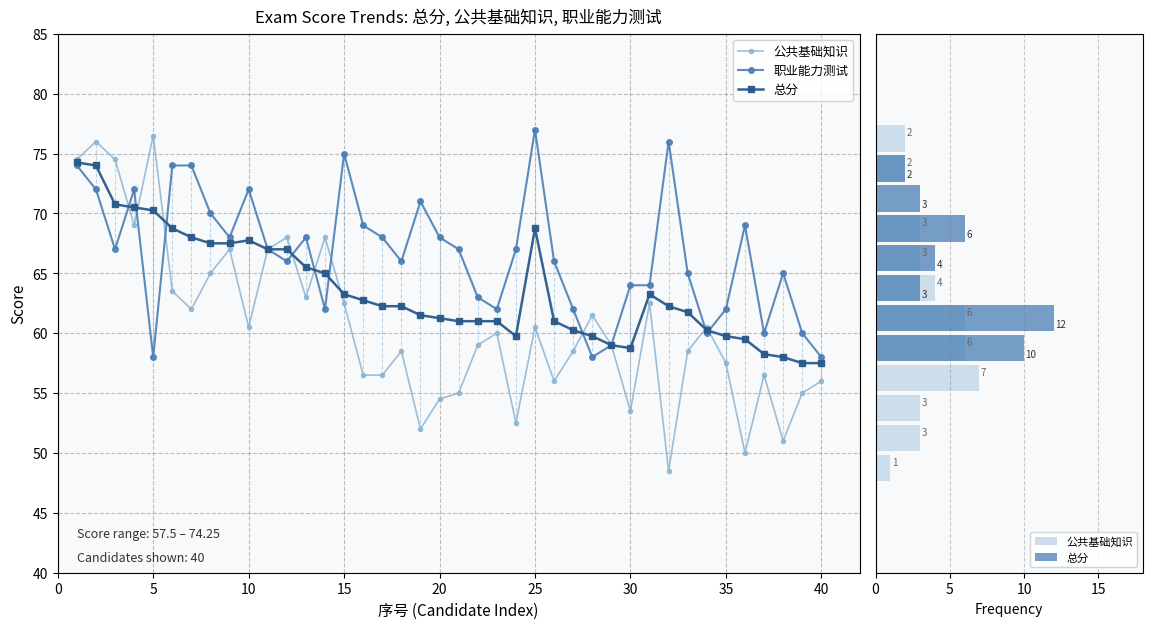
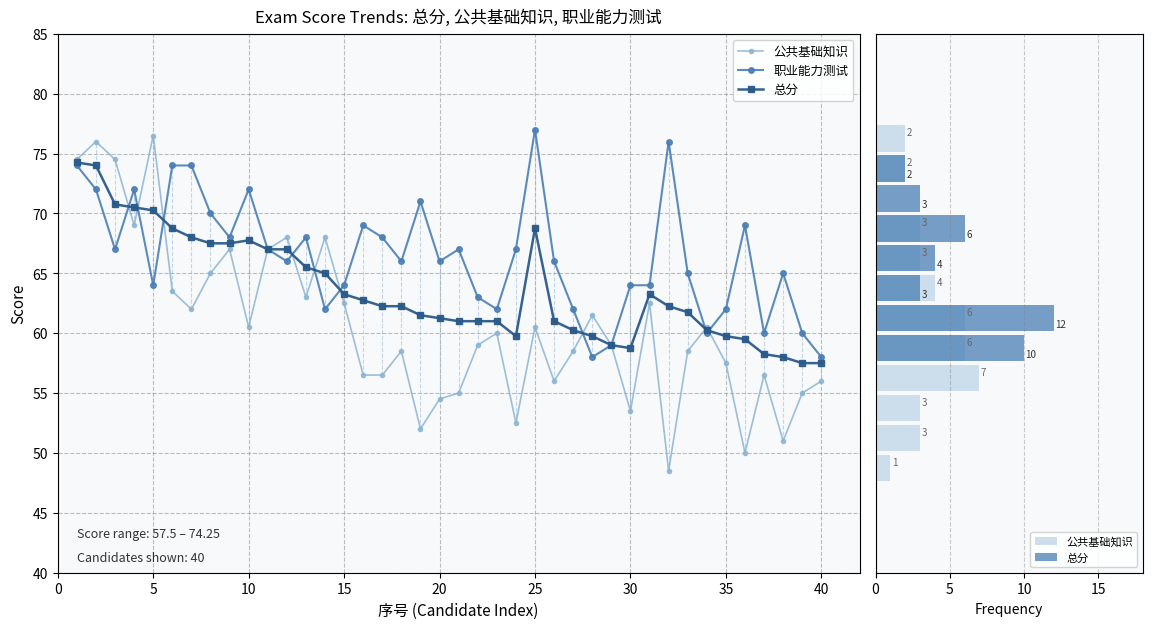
Exam Score Trends: 总分, 公共基础知识, 职业能力测试, 职业能力测试, 5: 58 -> 64
Exam Score Trends: 总分, 公共基础知识, 职业能力测试, 职业能力测试, 15: 75 -> 64
Exam Score Trends: 总分, 公共基础知识, 职业能力测试, 职业能力测试, 20: 68 -> 66
